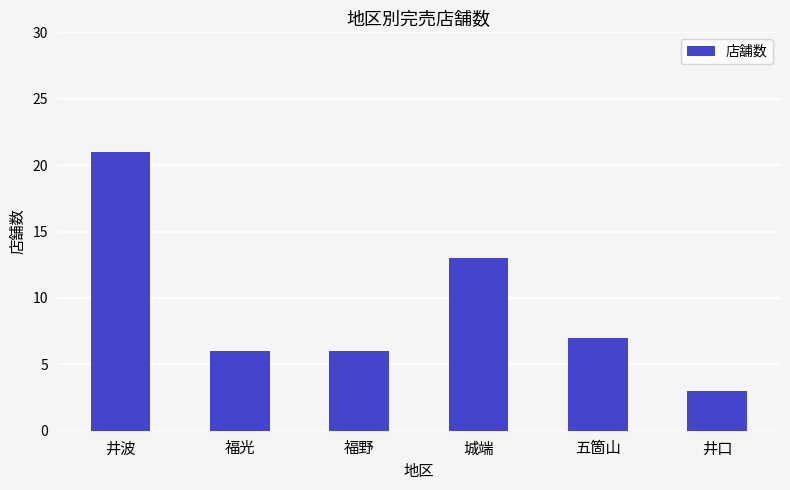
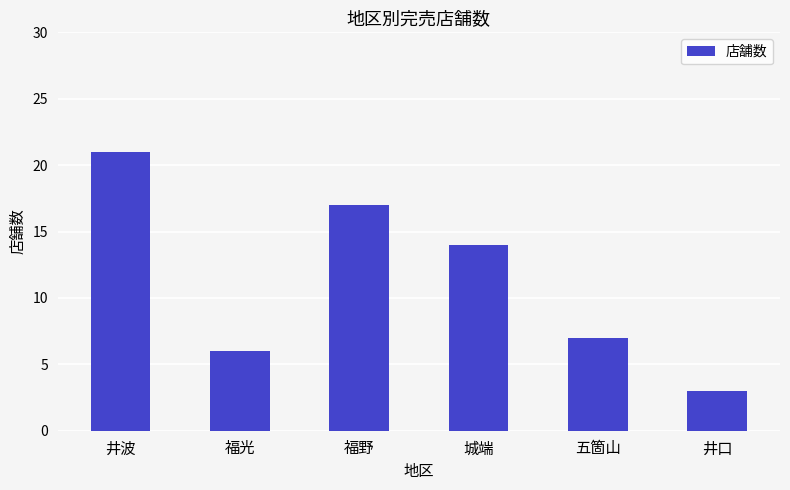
福野: 6 -> 17
城端: 13 -> 14
